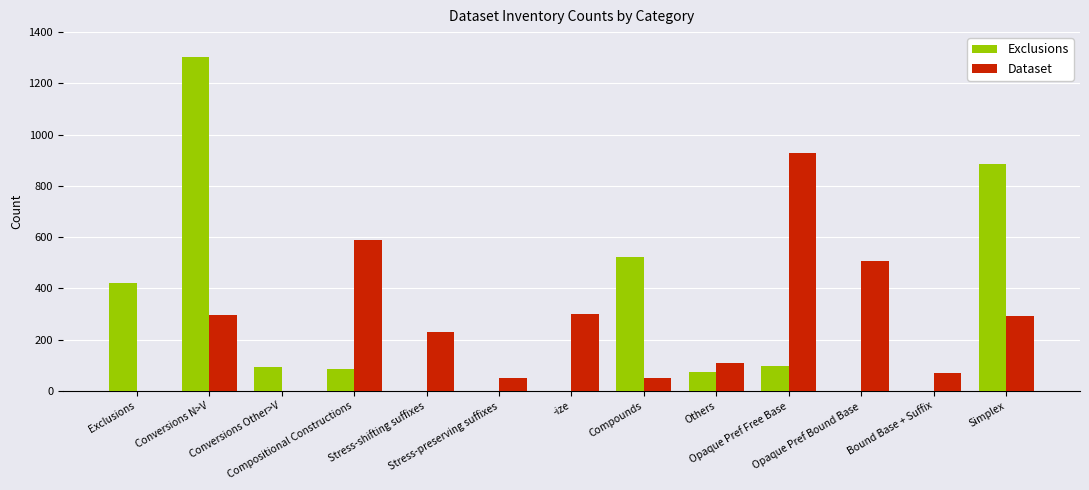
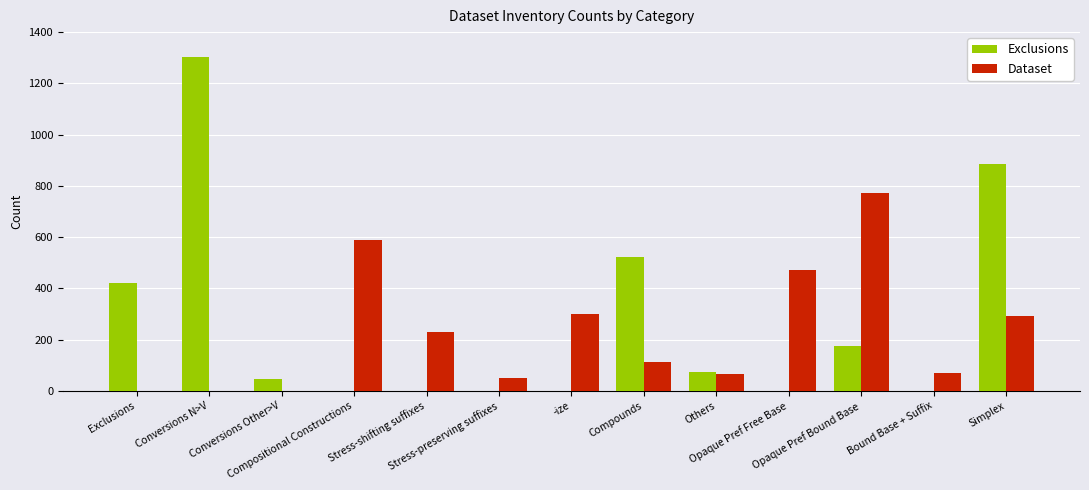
Dataset, Conversions N>V: 300 -> 0
Exclusions, Conversions Other>V: 90 -> 50
Exclusions, Compositional Constructions: 90 -> 0
Dataset, Compounds: 50 -> 110
Dataset, Others: 110 -> 70
Exclusions, Opaque Pref Free Base: 100 -> 0
Dataset, Opaque Pref Free Base: 930 -> 470
Exclusions, Opaque Pref Bound Base: 0 -> 180
Dataset, Opaque Pref Bound Base: 510 -> 770
